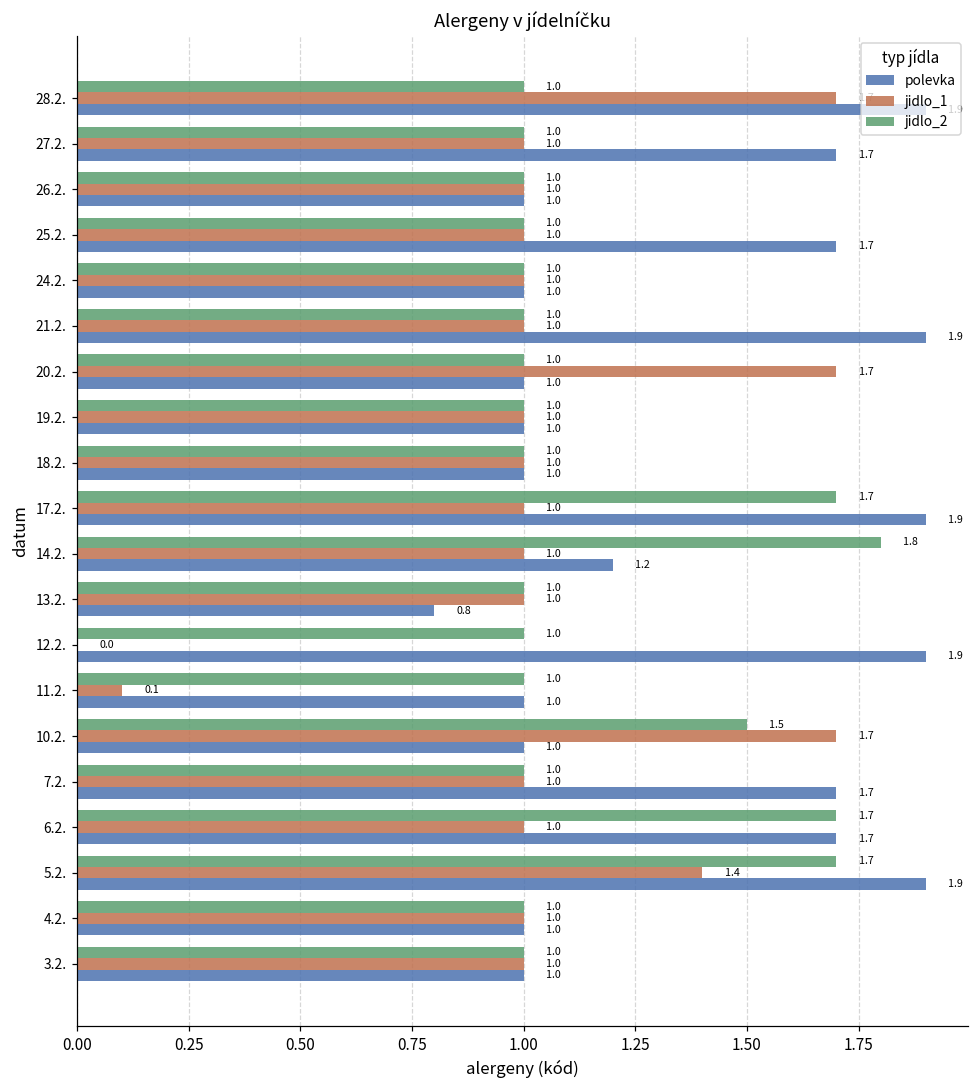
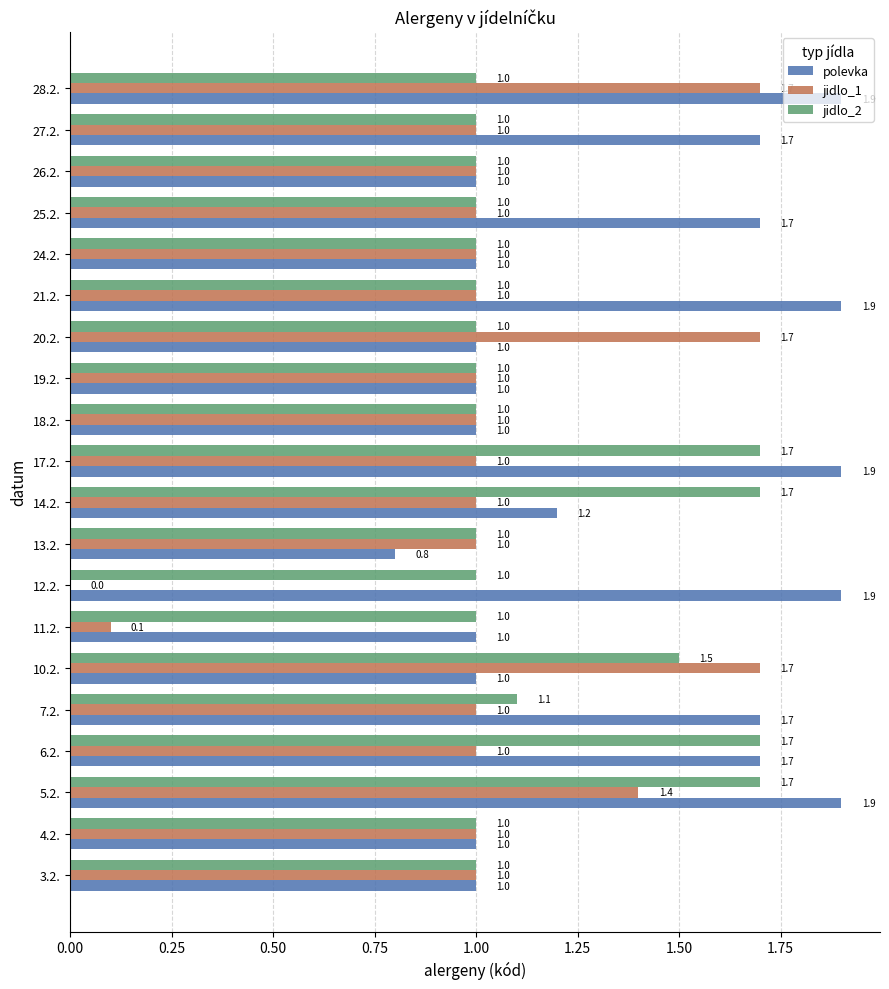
jidlo_2, 14.2.: 1.8 -> 1.7
jidlo_2, 7.2.: 1.0 -> 1.1
